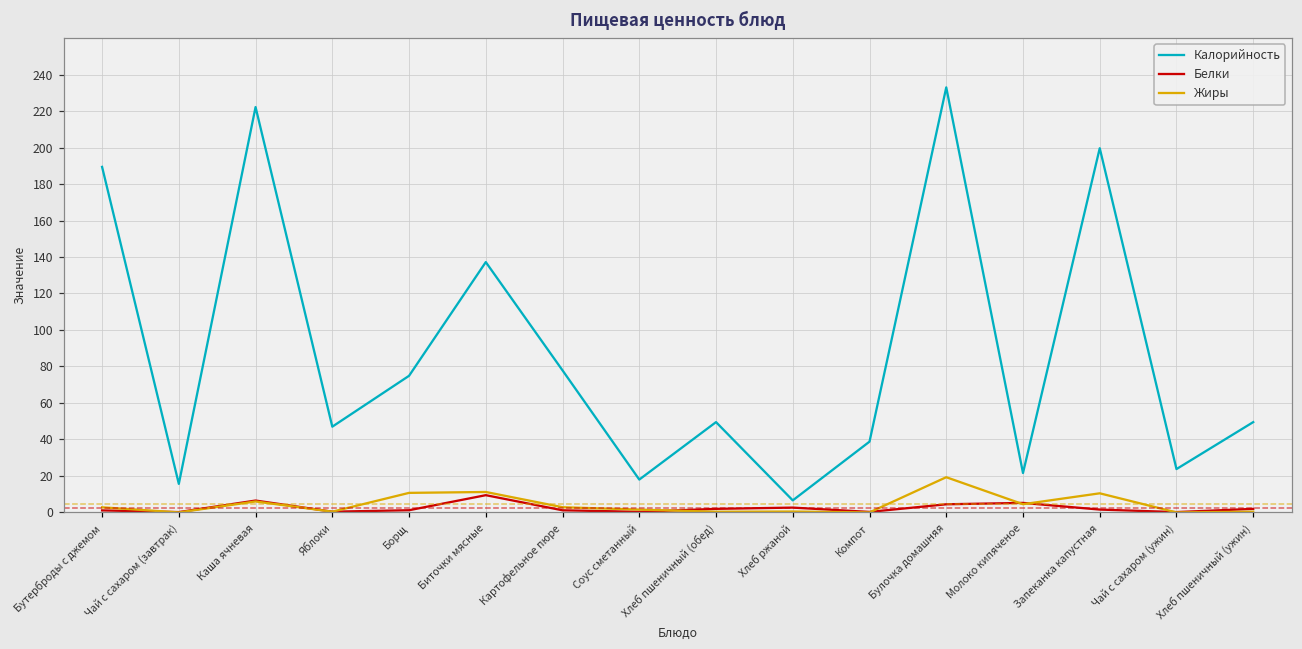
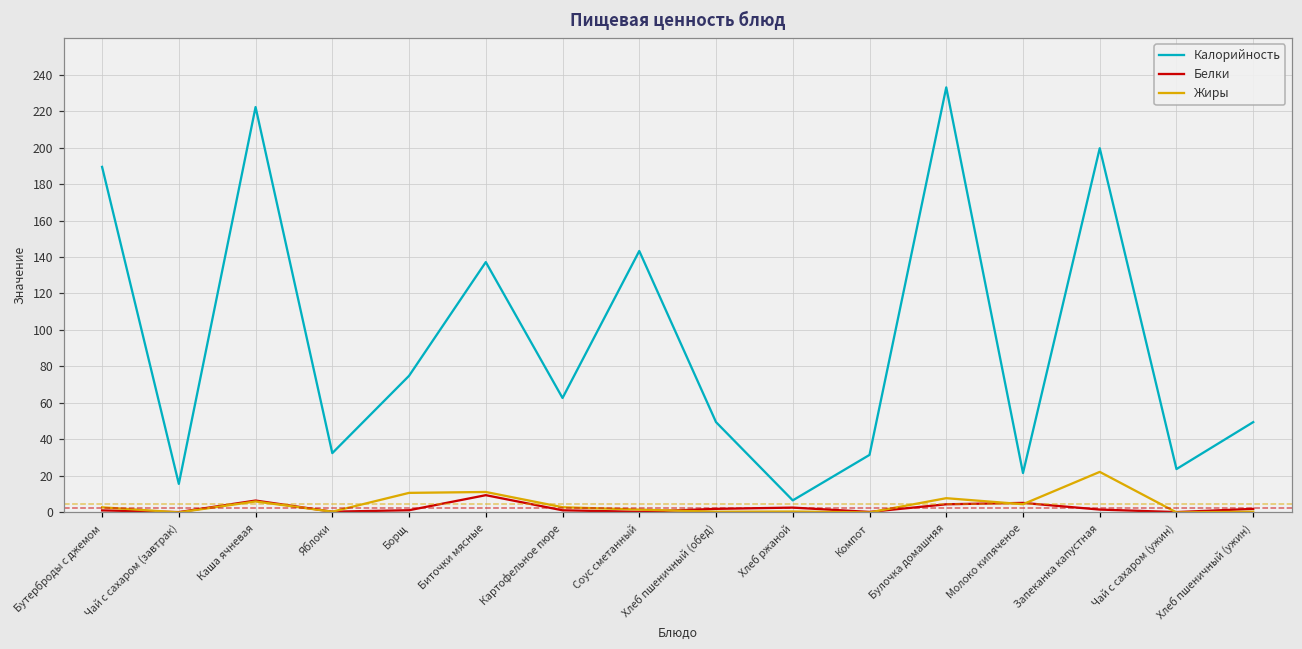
Калорийность, Яблоки: 47 -> 33
Калорийность, Картофельное пюре: 78 -> 63
Калорийность, Соус сметанный: 18 -> 143
Калорийность, Компот: 39 -> 32
Жиры, Булочка домашняя: 19 -> 8
Жиры, Запеканка капустная: 10 -> 22
